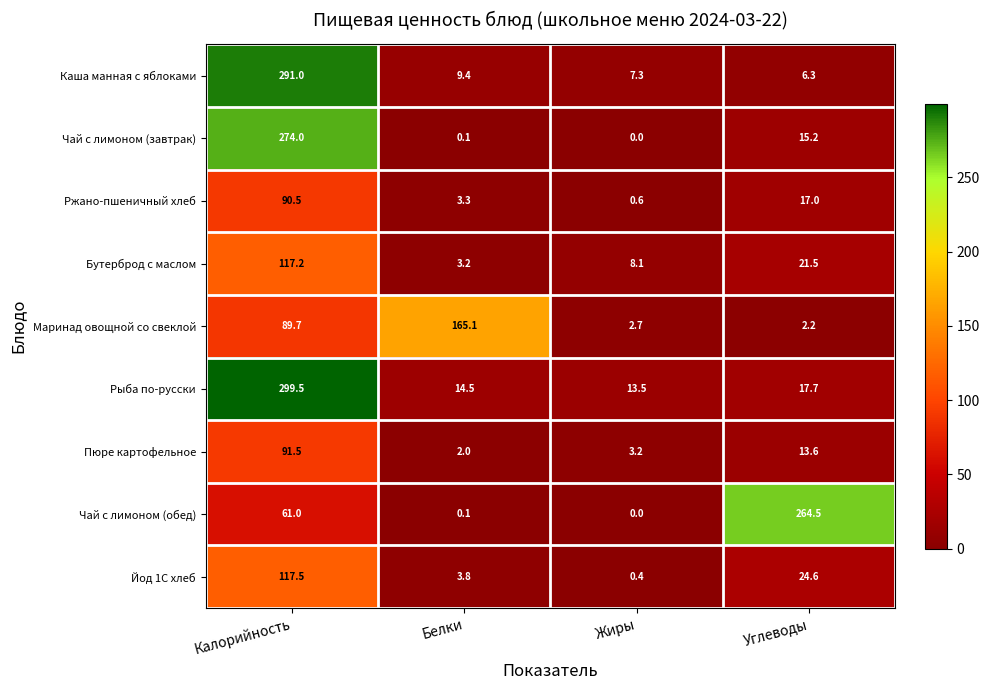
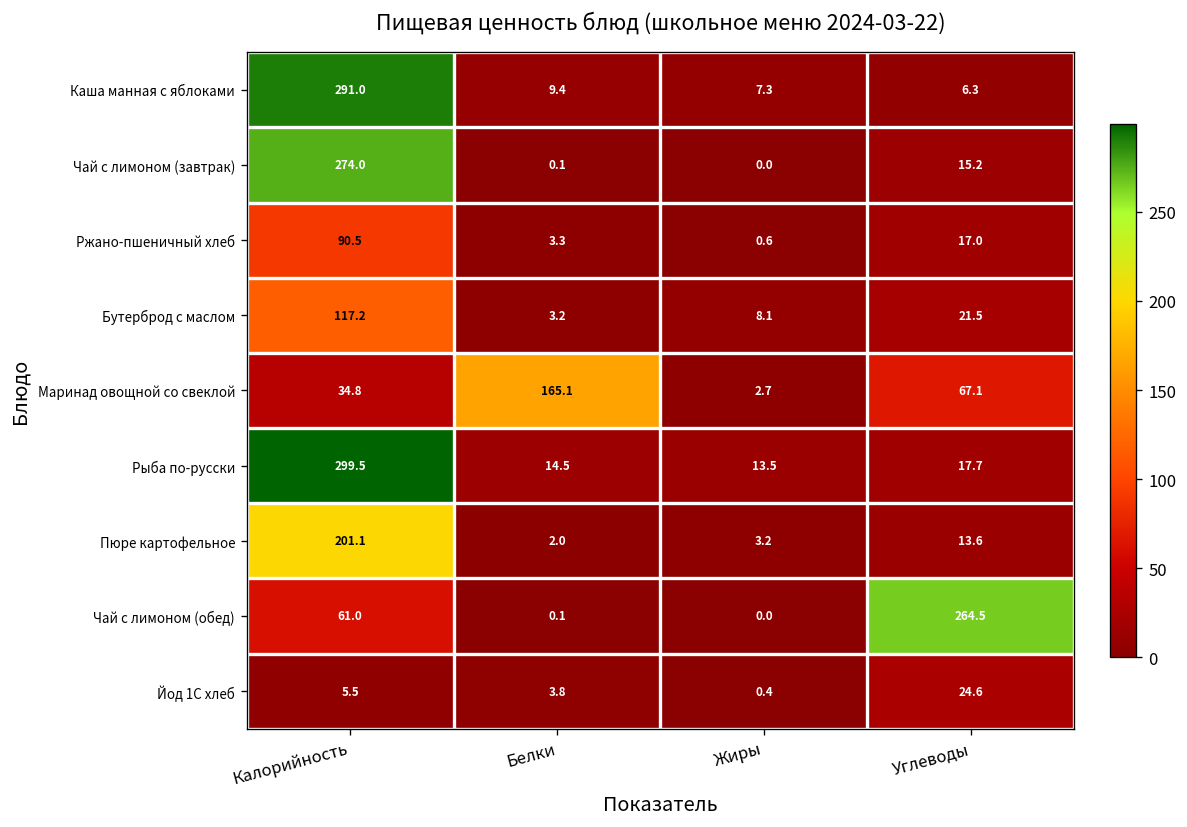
Маринад овощной со свеклой, Калорийность: 89.7 -> 34.8
Маринад овощной со свеклой, Углеводы: 2.2 -> 67.1
Пюре картофельное, Калорийность: 91.5 -> 201.1
Йод 1С хлеб, Калорийность: 117.5 -> 5.5
